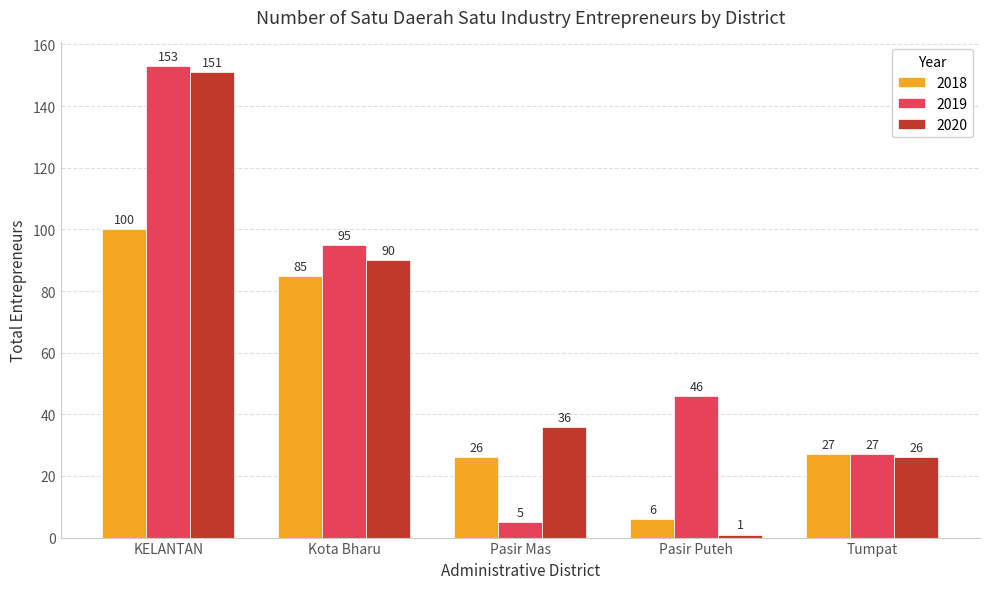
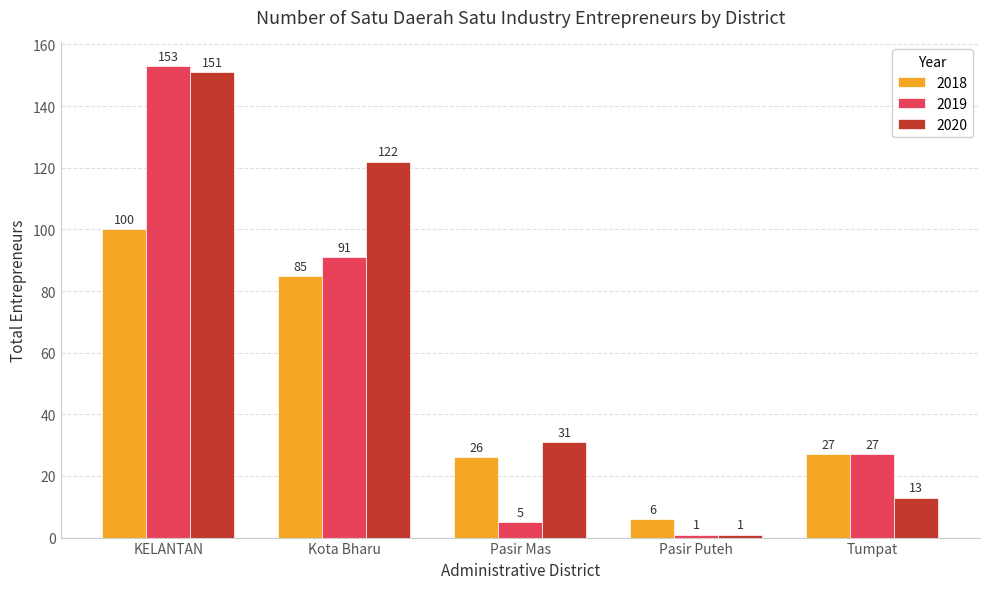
2019, Kota Bharu: 95 -> 91
2020, Kota Bharu: 90 -> 122
2020, Pasir Mas: 36 -> 31
2019, Pasir Puteh: 46 -> 1
2020, Tumpat: 26 -> 13
